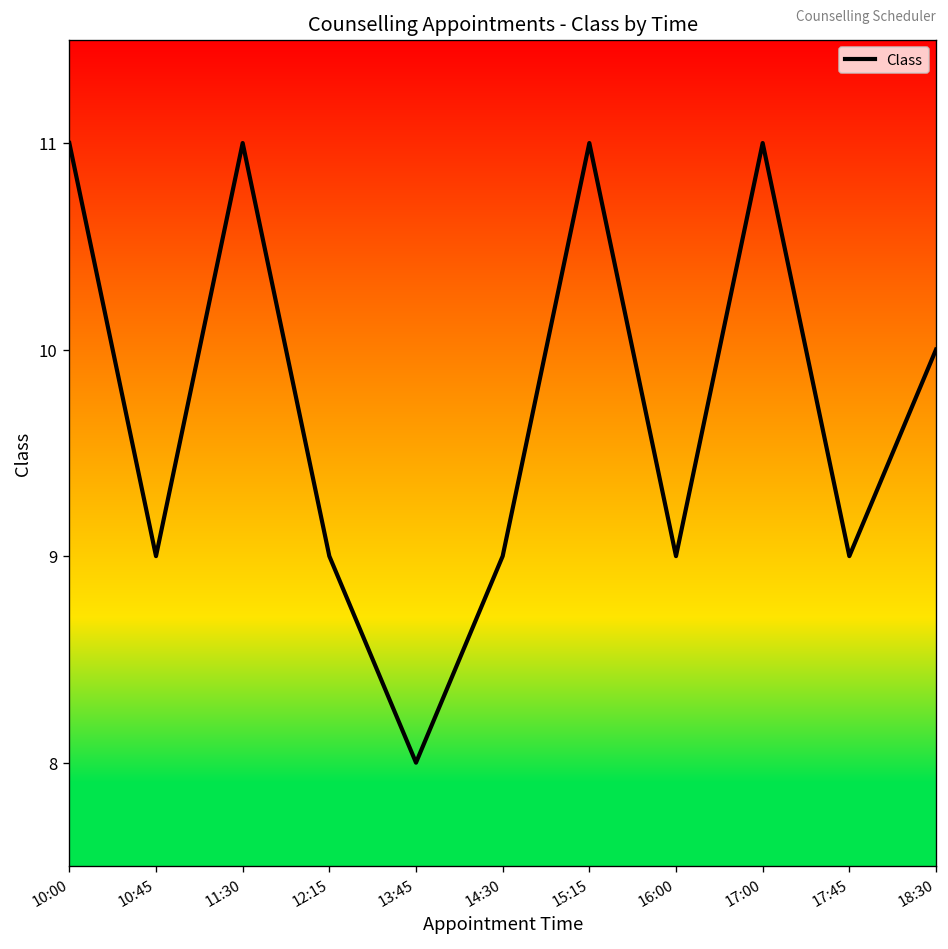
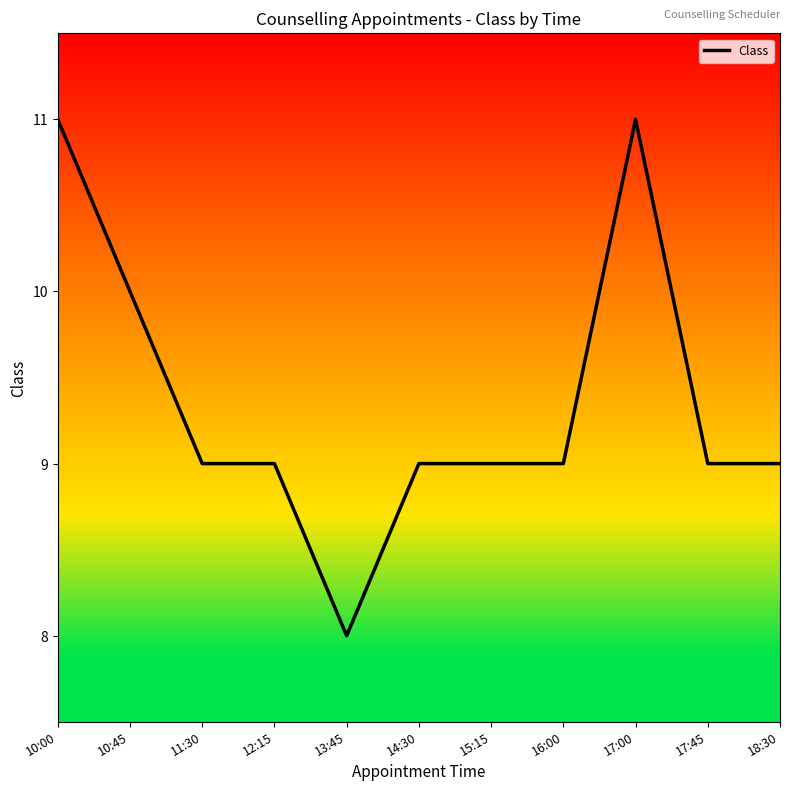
10:45: 9 -> 10
11:30: 11 -> 9
15:15: 11 -> 9
18:30: 10 -> 9
